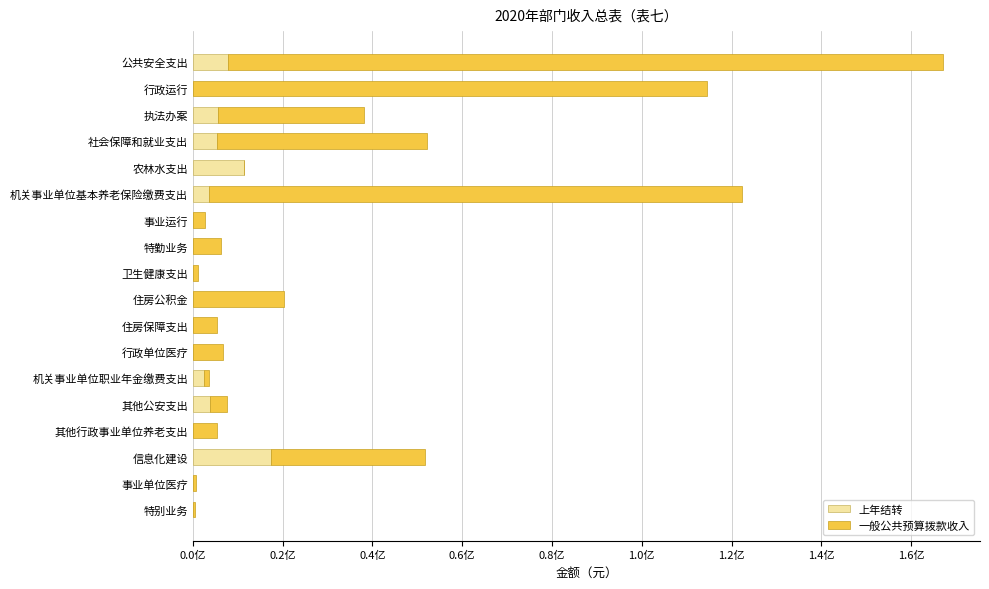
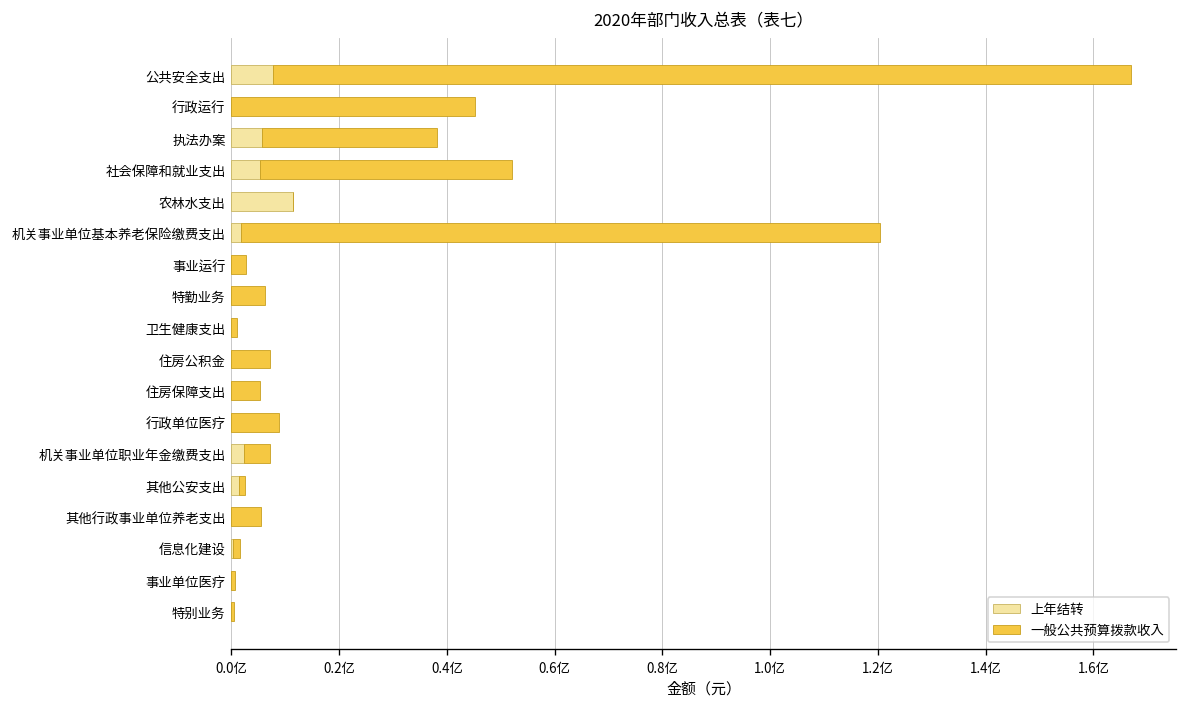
一般公共预算拨款收入, 行政运行: 1.14亿 -> 0.45亿
上年结转, 机关事业单位基本养老保险缴费支出: 0.04亿 -> 0.02亿
一般公共预算拨款收入, 住房公积金: 0.20亿 -> 0.07亿
一般公共预算拨款收入, 行政单位医疗: 0.07亿 -> 0.09亿
一般公共预算拨款收入, 机关事业单位职业年金缴费支出: 0.01亿 -> 0.05亿
上年结转, 其他公安支出: 0.04亿 -> 0.01亿
一般公共预算拨款收入, 其他公安支出: 0.04亿 -> 0.01亿
上年结转, 信息化建设: 0.17亿 -> 0.00亿
一般公共预算拨款收入, 信息化建设: 0.34亿 -> 0.01亿
